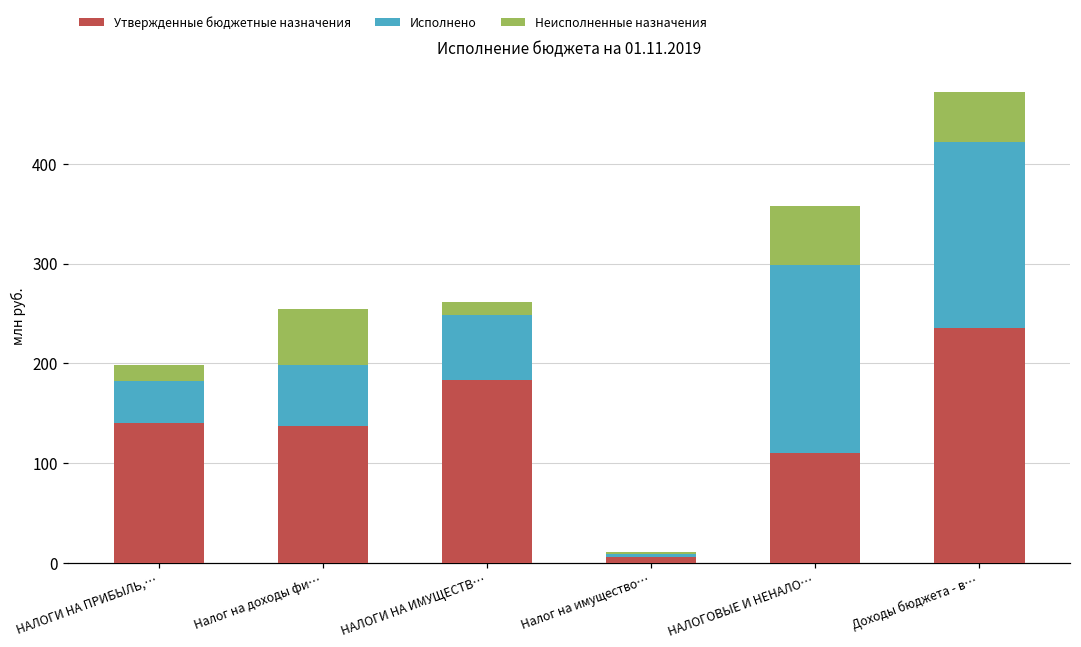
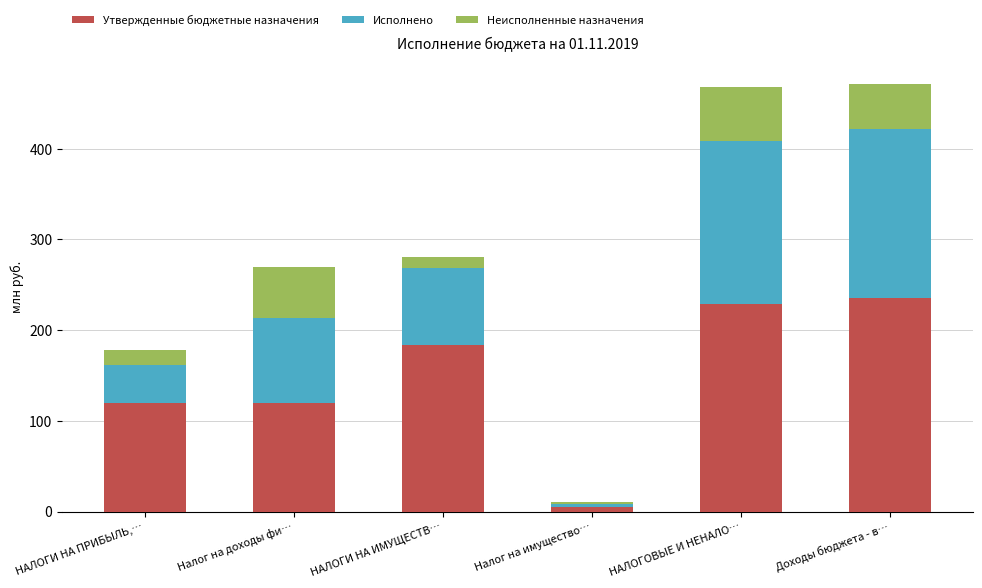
Утвержденные бюджетные назначения, НАЛОГИ НА ПРИБЫЛЬ,…: 140 -> 120
Утвержденные бюджетные назначения, Налог на доходы фи…: 140 -> 120
Исполнено, Налог на доходы фи…: 60 -> 90
Исполнено, НАЛОГИ НА ИМУЩЕСТВ…: 60 -> 80
Утвержденные бюджетные назначения, НАЛОГОВЫЕ И НЕНАЛО…: 110 -> 230
Исполнено, НАЛОГОВЫЕ И НЕНАЛО…: 190 -> 180
